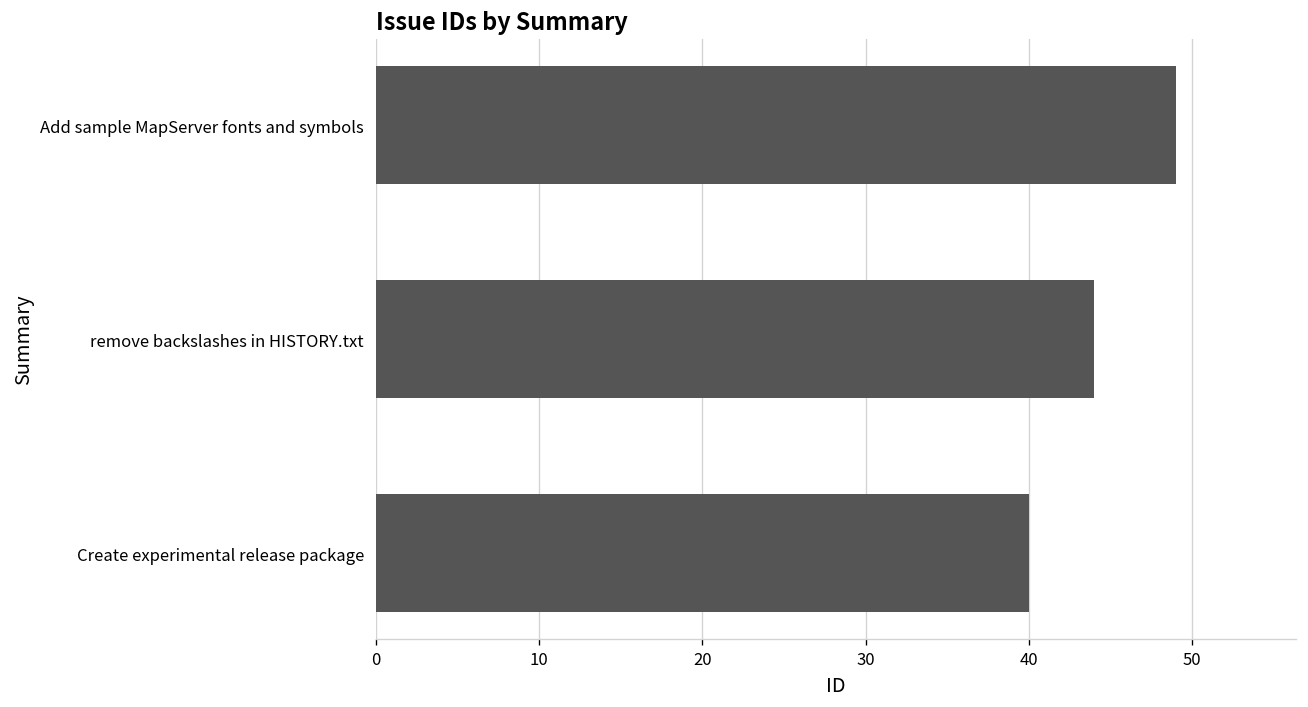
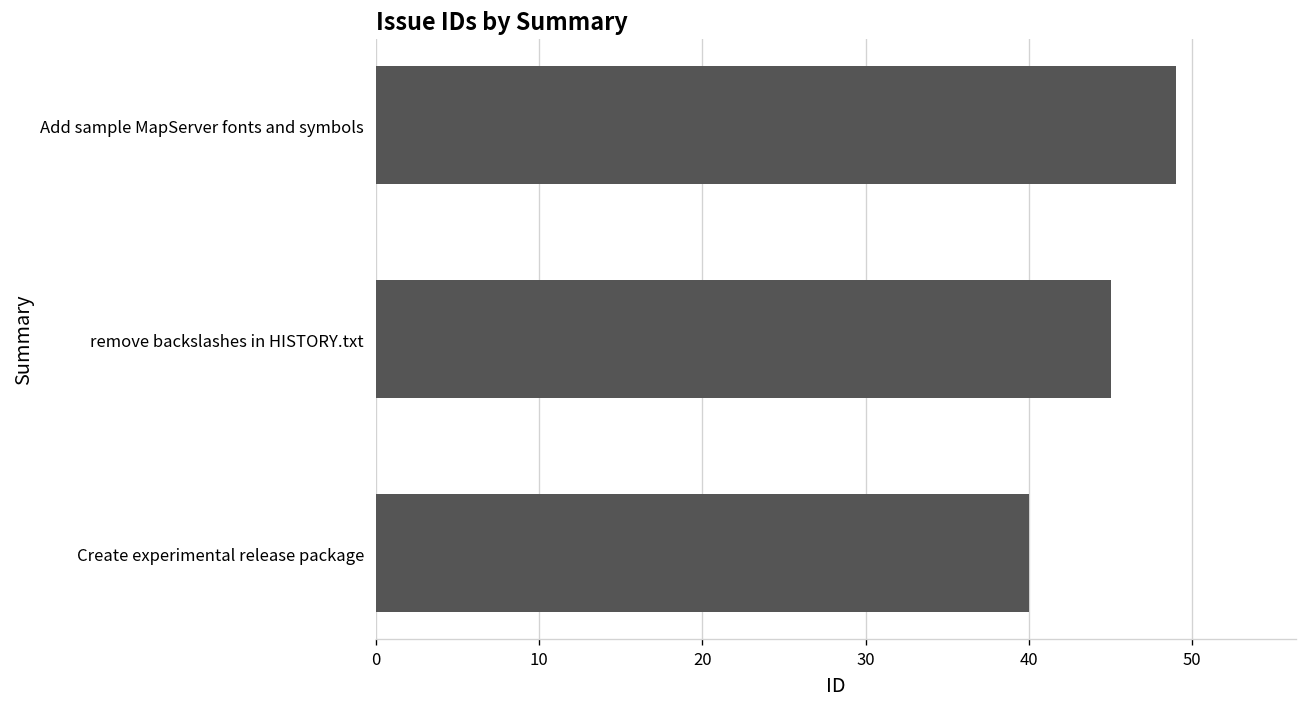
remove backslashes in HISTORY.txt: 44 -> 45
